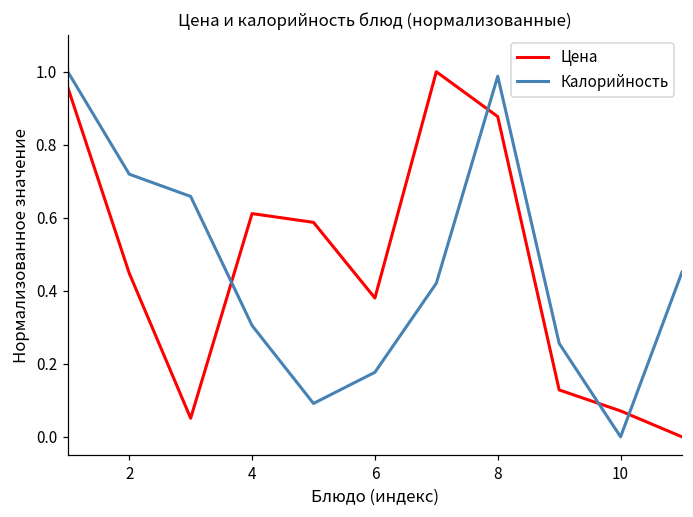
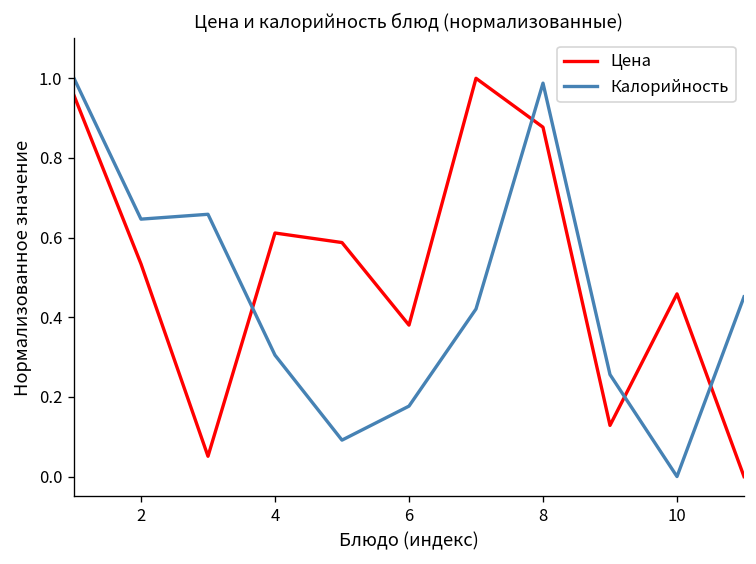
Цена, 2: 0.45 -> 0.53
Калорийность, 2: 0.72 -> 0.65
Цена, 10: 0.07 -> 0.46
